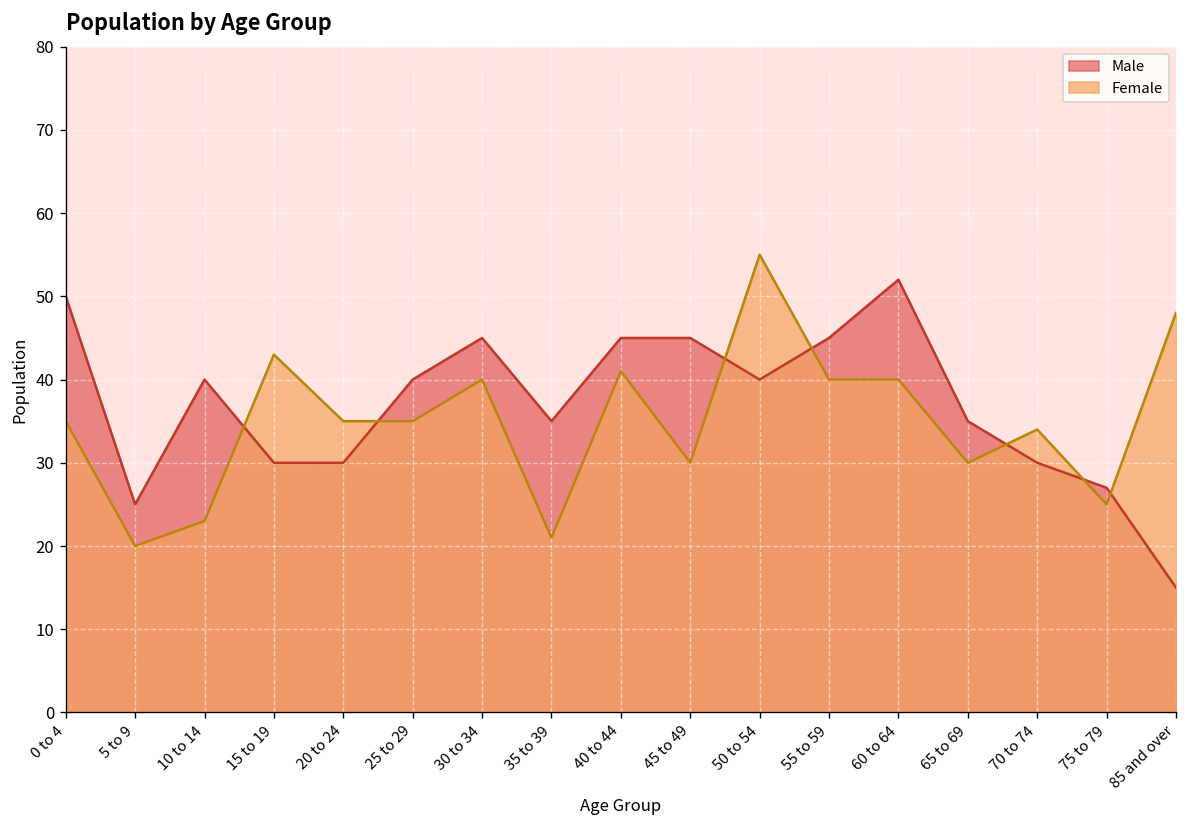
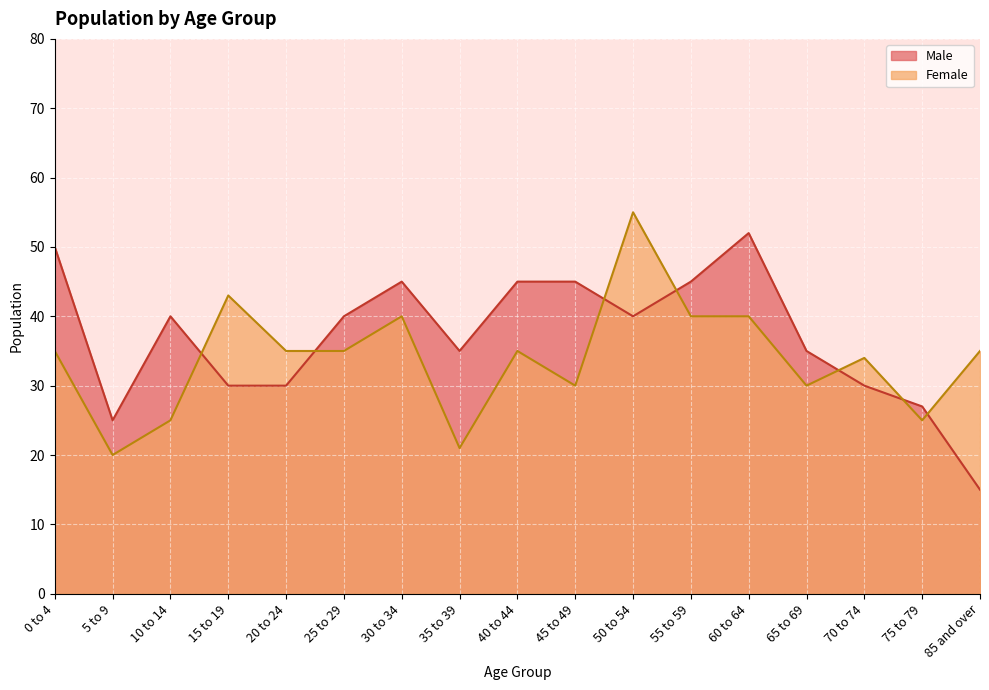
Female, 10 to 14: 23 -> 25
Female, 40 to 44: 41 -> 35
Female, 85 and over: 48 -> 35
